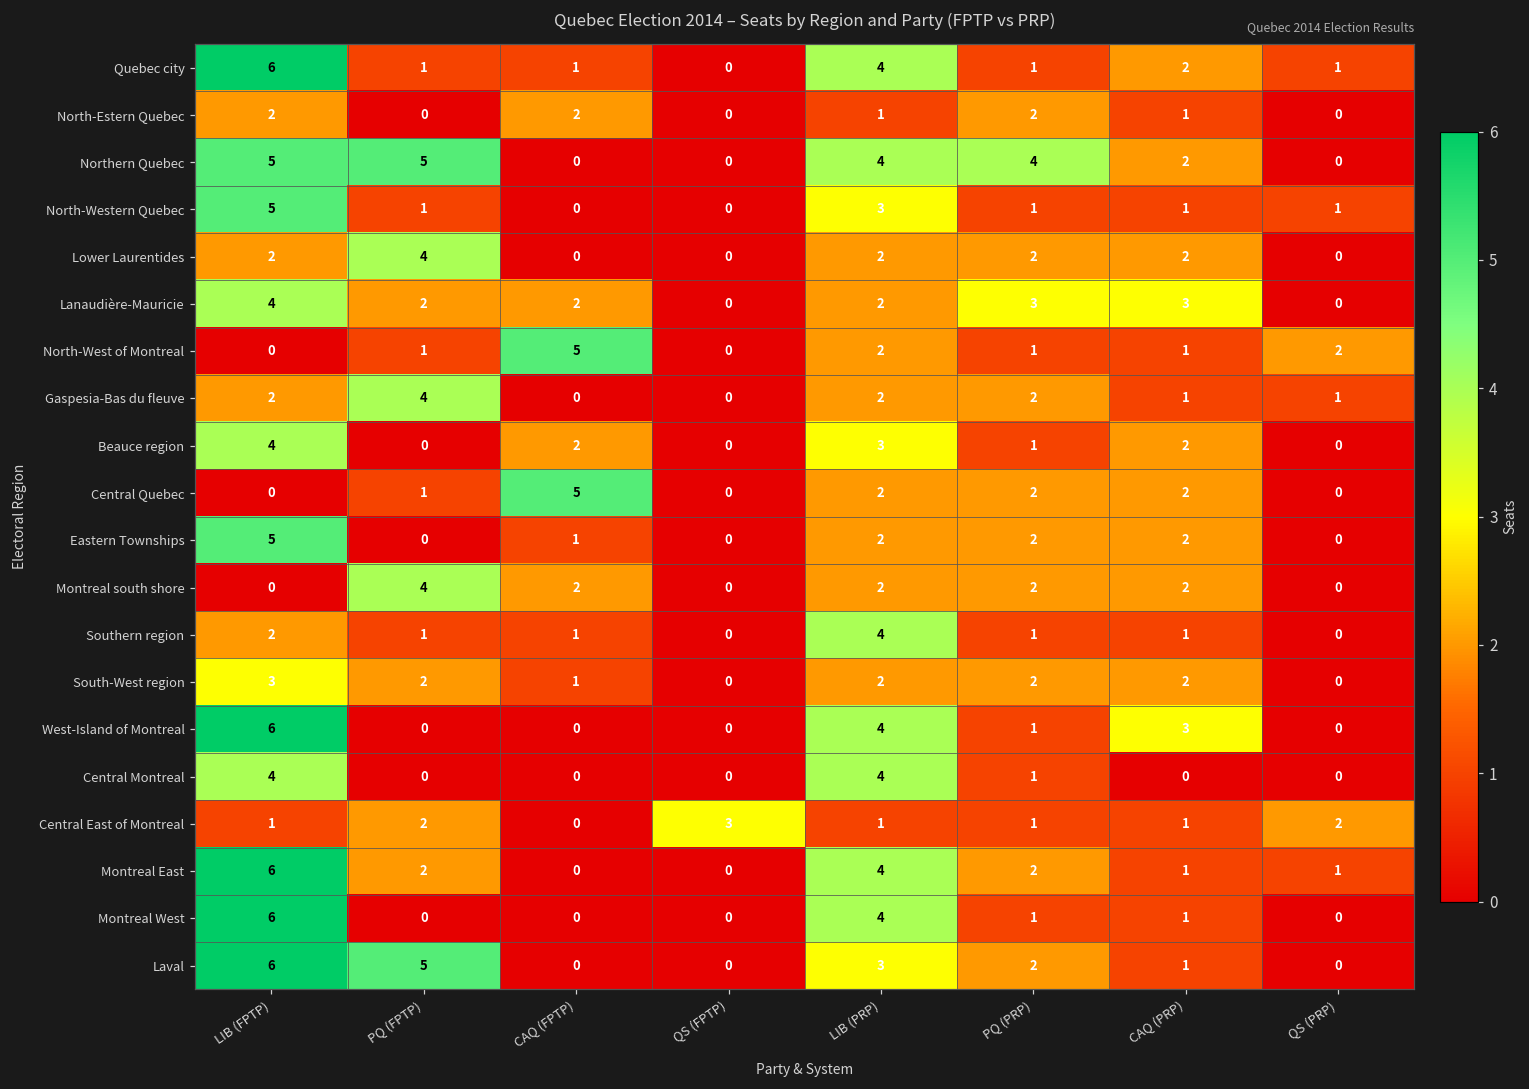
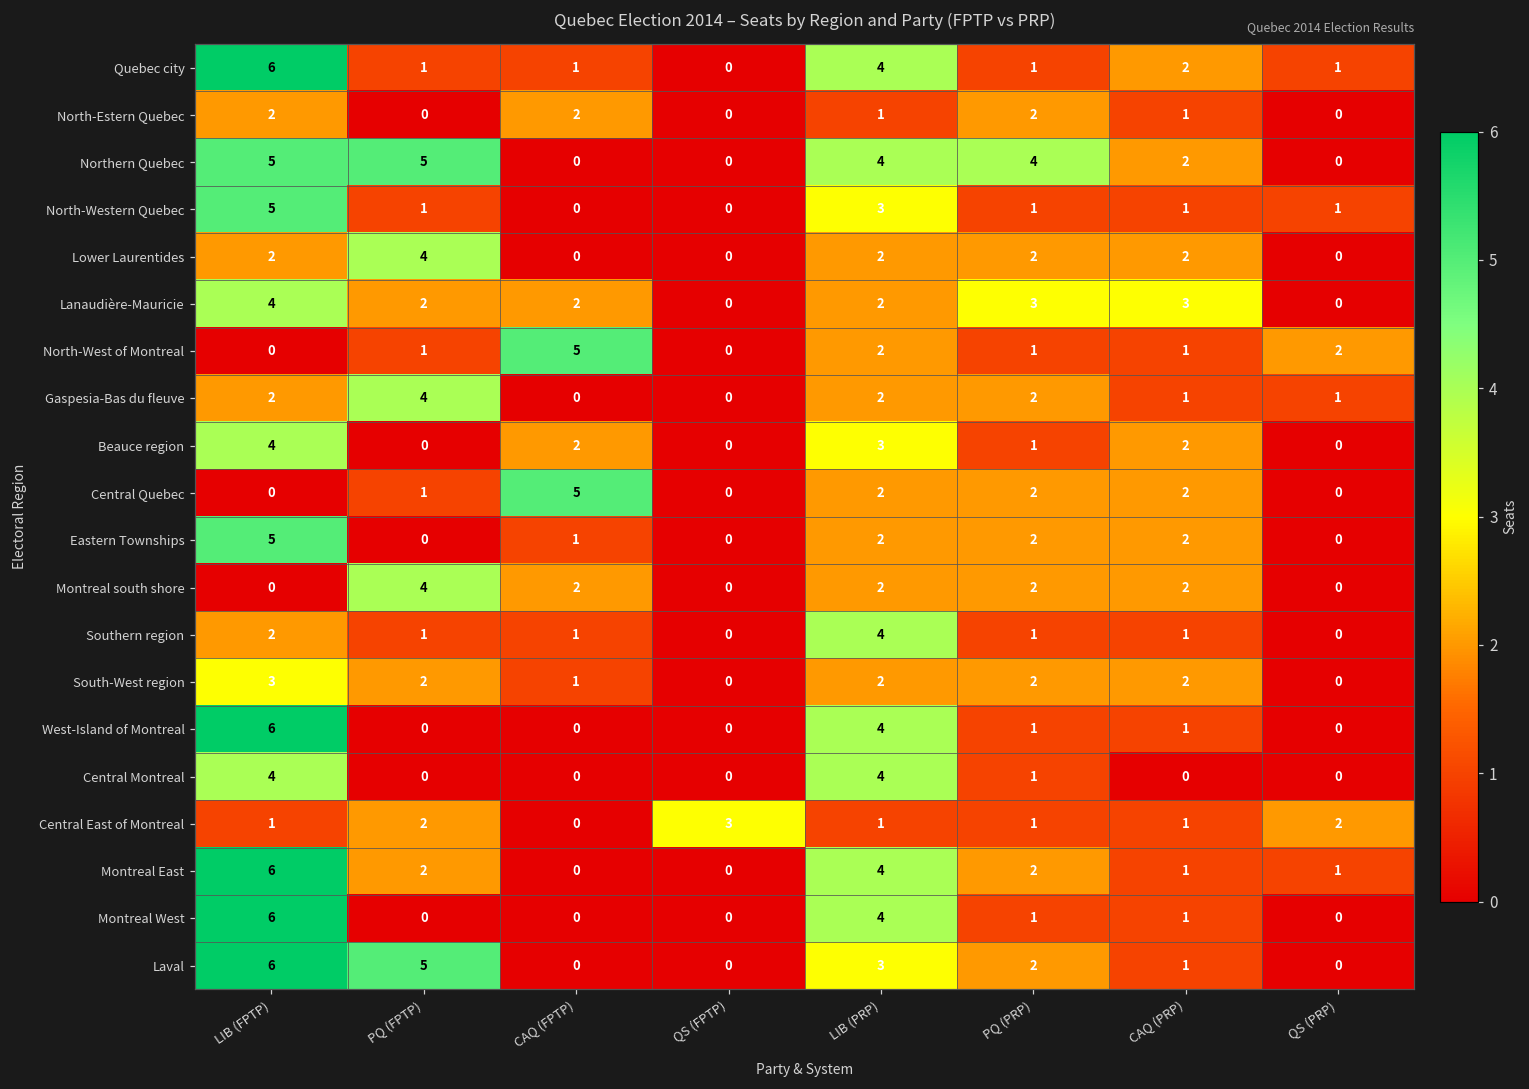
West-Island of Montreal, CAQ (PRP): 3 -> 1
